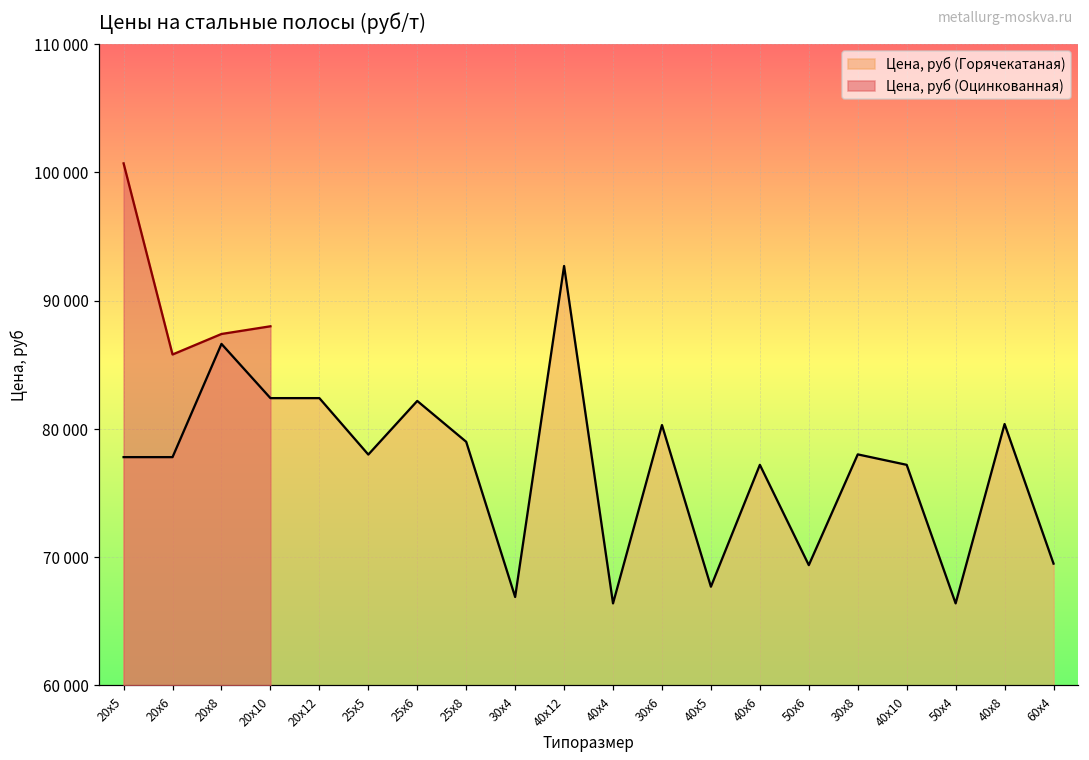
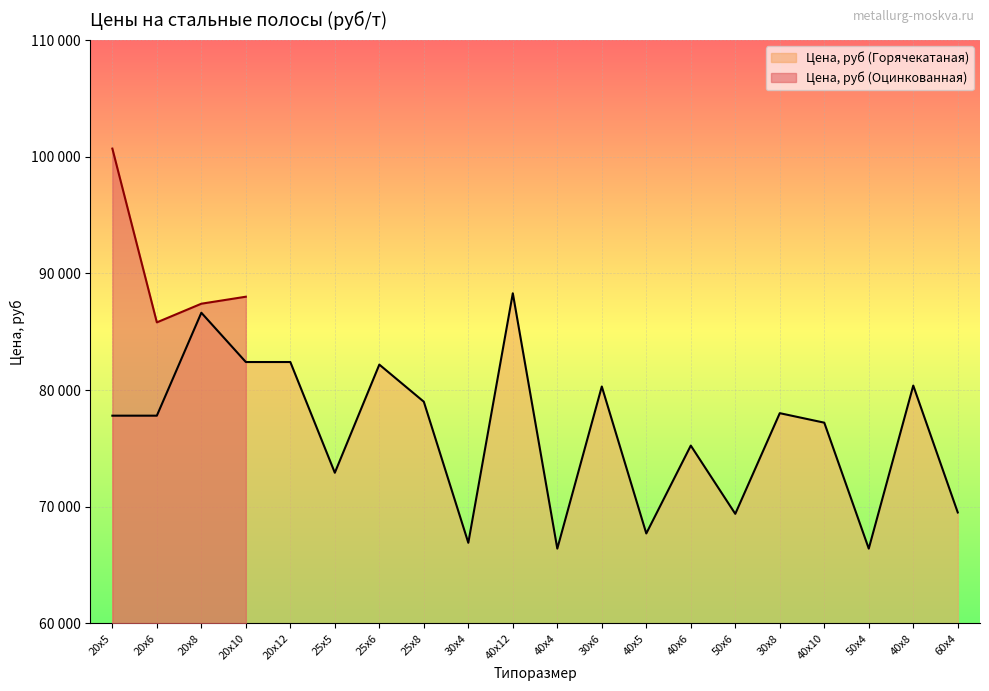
Цена, руб (Горячекатаная), 25х5: 78000 -> 72900
Цена, руб (Горячекатаная), 40х12: 92700 -> 88300
Цена, руб (Горячекатаная), 40х6: 77200 -> 75200
